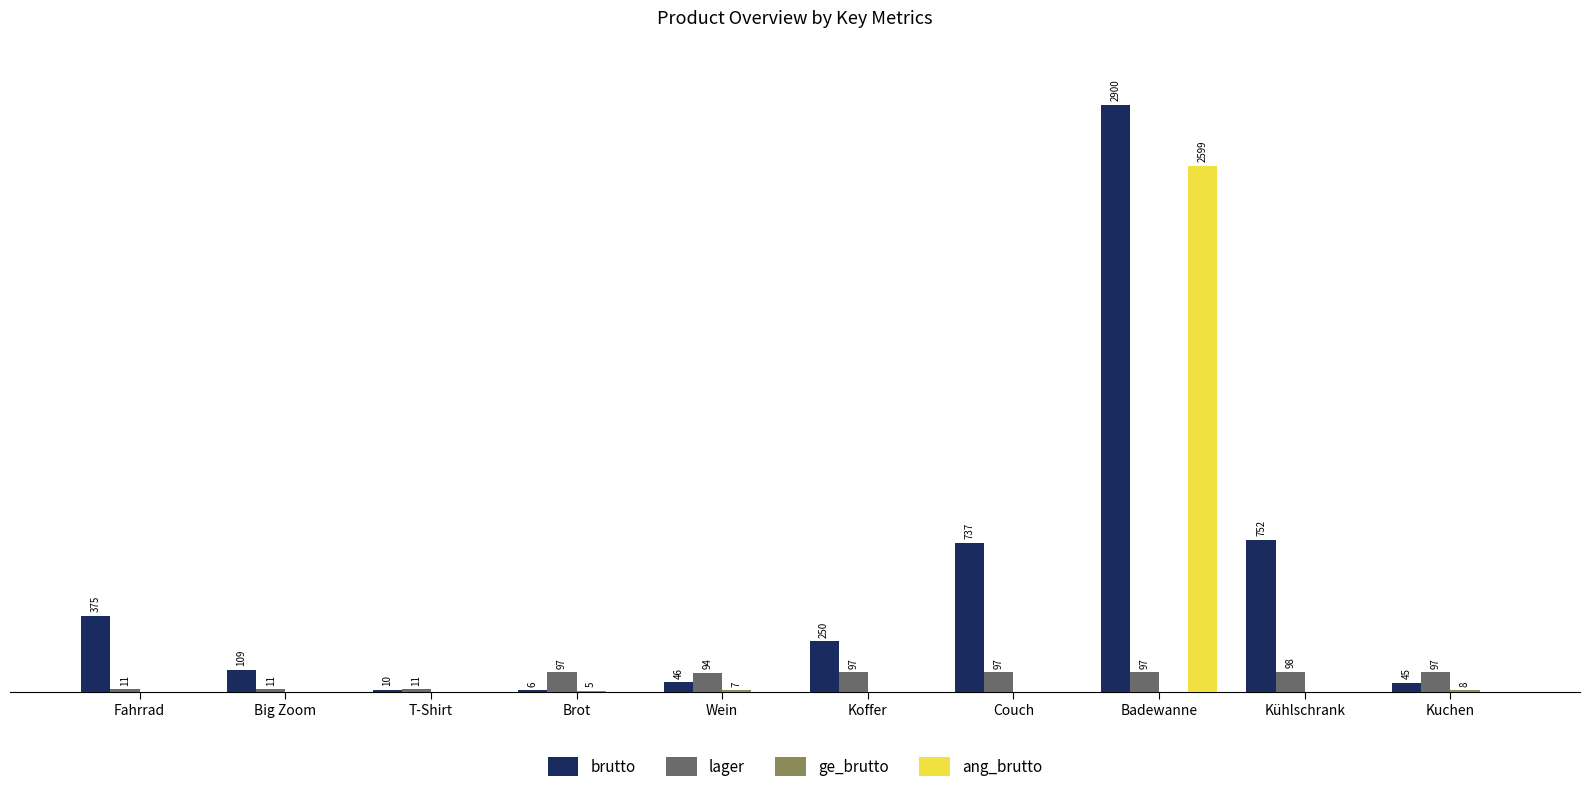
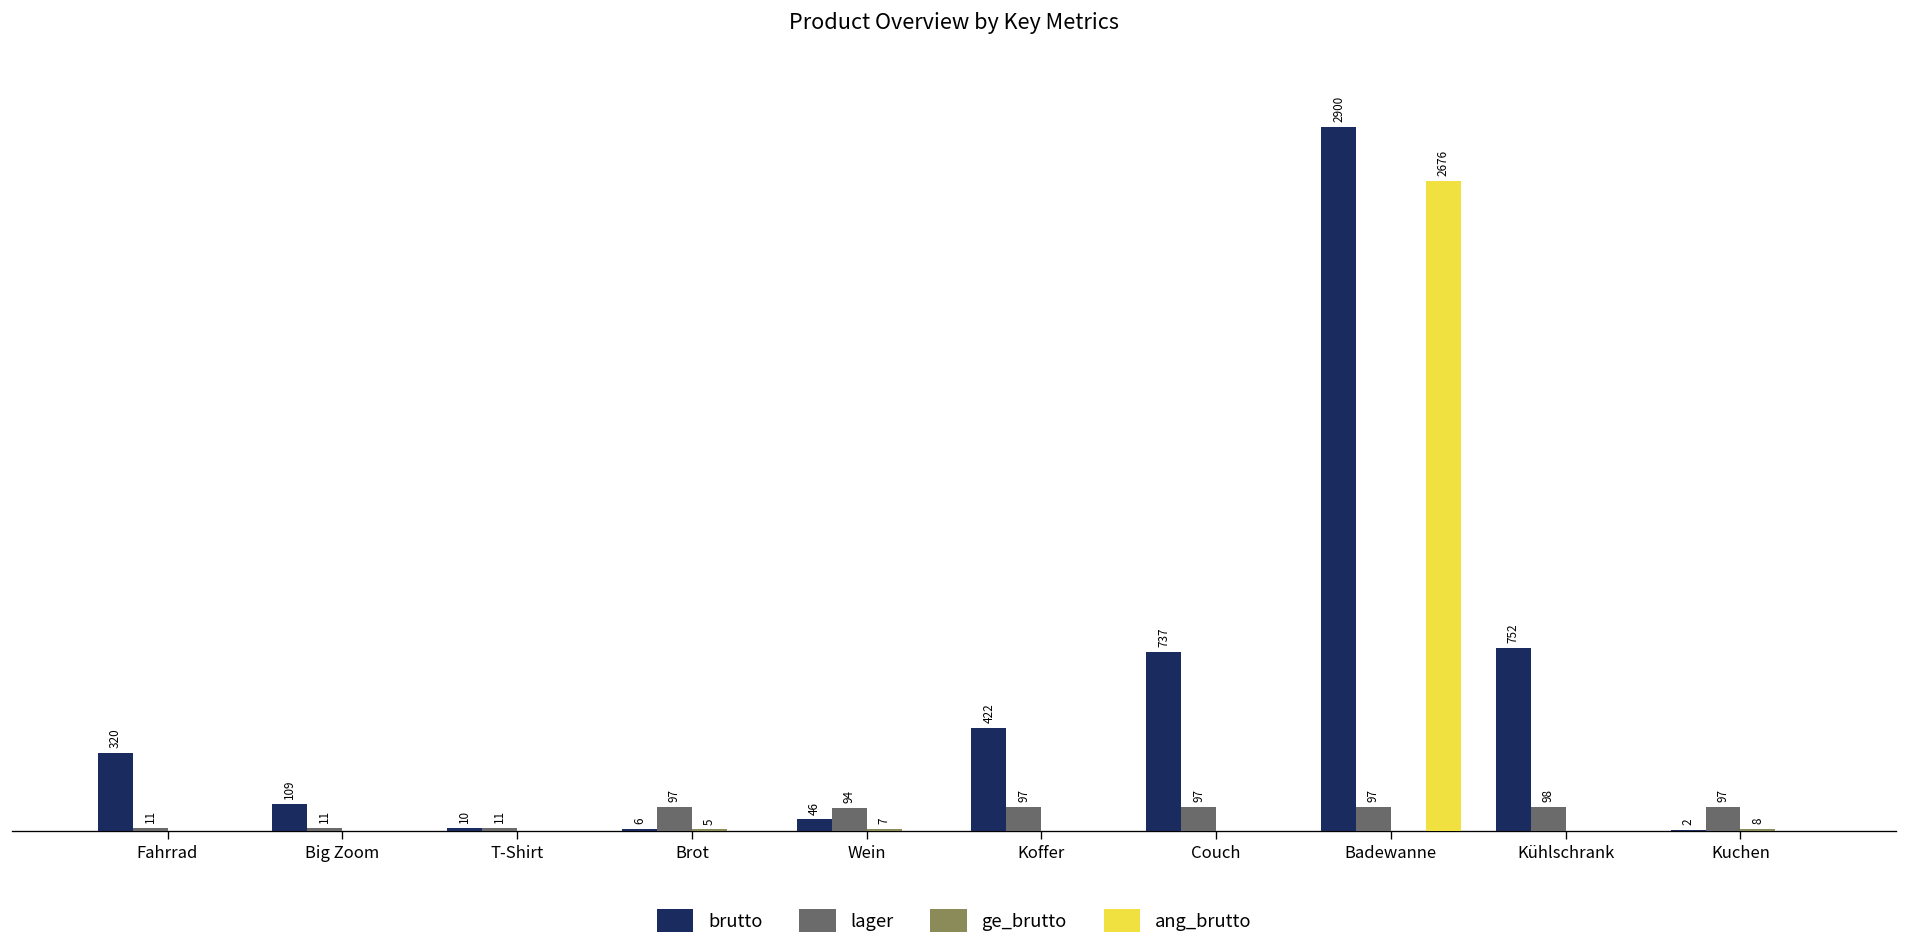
brutto, Fahrrad: 375 -> 320
brutto, Koffer: 250 -> 422
ang_brutto, Badewanne: 2599 -> 2676
brutto, Kuchen: 45 -> 2
